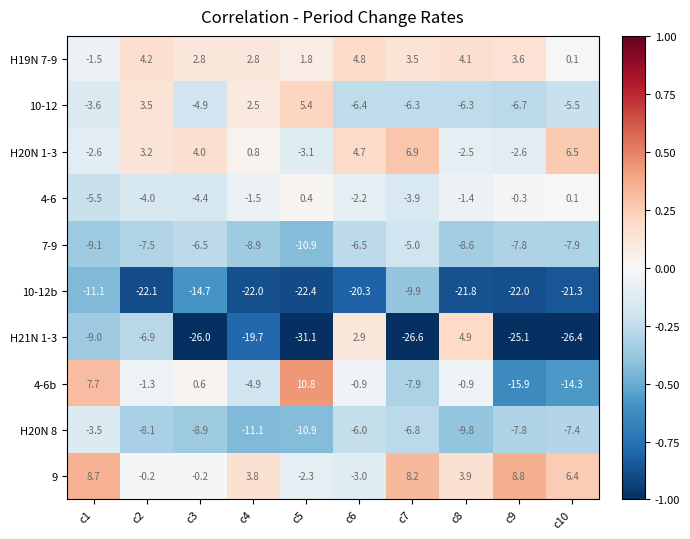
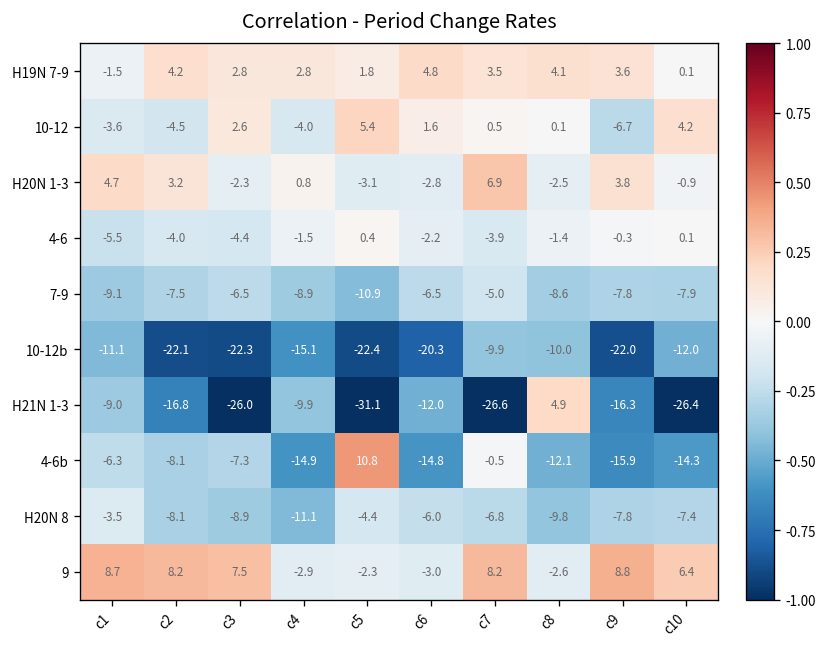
10-12, c2: 3.5 -> -4.5
10-12, c3: -4.9 -> 2.6
10-12, c4: 2.5 -> -4.0
10-12, c6: -6.4 -> 1.6
10-12, c7: -6.3 -> 0.5
10-12, c8: -6.3 -> 0.1
10-12, c10: -5.5 -> 4.2
H20N 1-3, c1: -2.6 -> 4.7
H20N 1-3, c3: 4.0 -> -2.3
H20N 1-3, c6: 4.7 -> -2.8
H20N 1-3, c9: -2.6 -> 3.8
H20N 1-3, c10: 6.5 -> -0.9
10-12b, c3: -14.7 -> -22.3
10-12b, c4: -22.0 -> -15.1
10-12b, c8: -21.8 -> -10.0
10-12b, c10: -21.3 -> -12.0
H21N 1-3, c2: -6.9 -> -16.8
H21N 1-3, c4: -19.7 -> -9.9
H21N 1-3, c6: 2.9 -> -12.0
H21N 1-3, c9: -25.1 -> -16.3
4-6b, c1: 7.7 -> -6.3
4-6b, c2: -1.3 -> -8.1
4-6b, c3: 0.6 -> -7.3
4-6b, c4: -4.9 -> -14.9
4-6b, c6: -0.9 -> -14.8
4-6b, c7: -7.9 -> -0.5
4-6b, c8: -0.9 -> -12.1
H20N 8, c5: -10.9 -> -4.4
9, c2: -0.2 -> 8.2
9, c3: -0.2 -> 7.5
9, c4: 3.8 -> -2.9
9, c8: 3.9 -> -2.6
